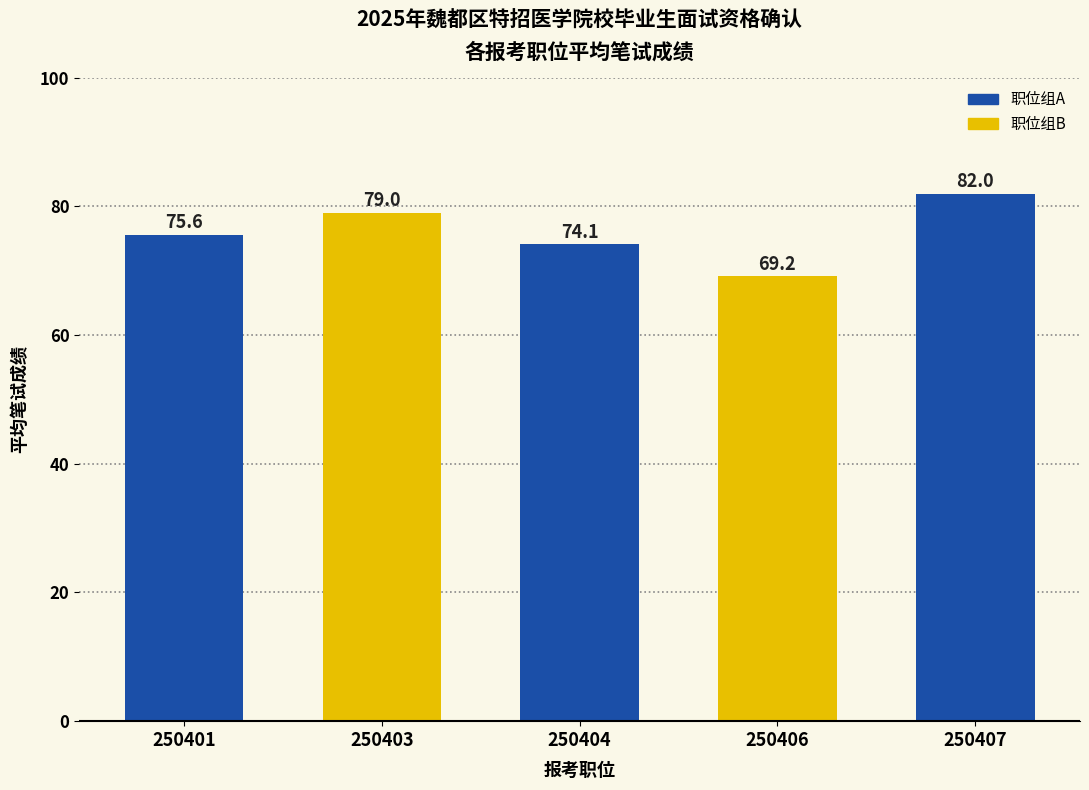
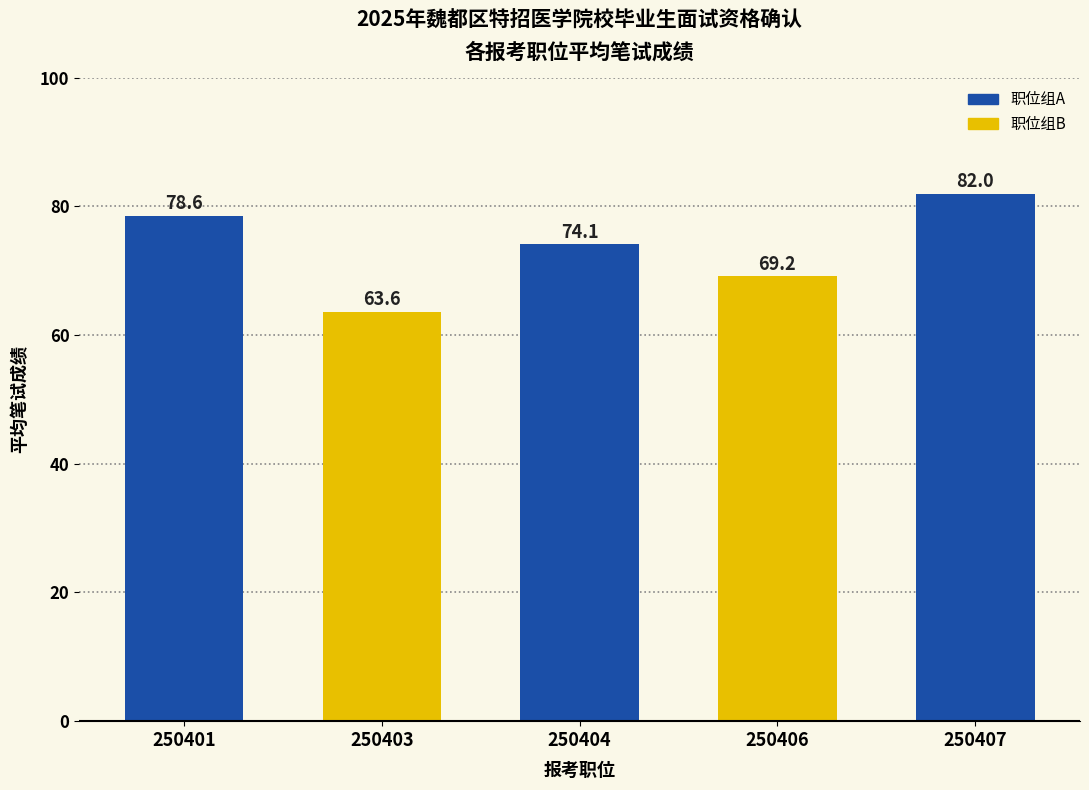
250401: 75.6 -> 78.6
250403: 79.0 -> 63.6
